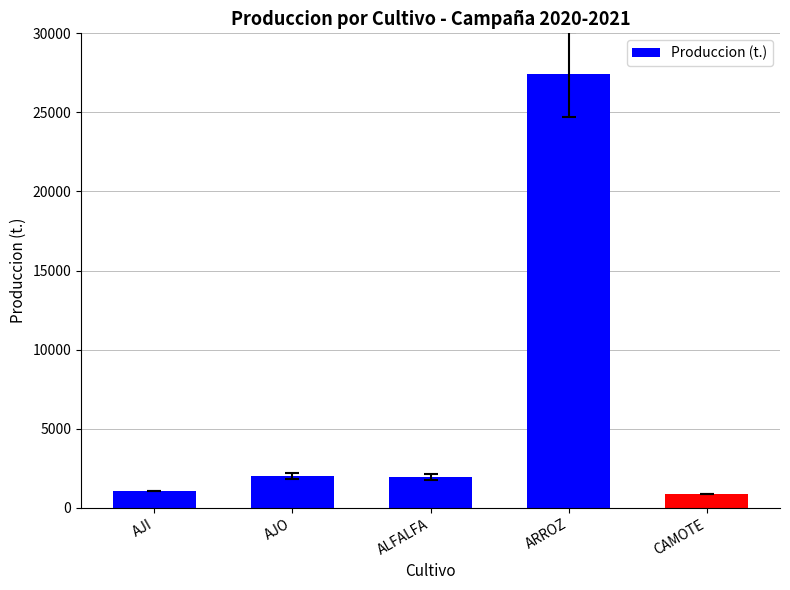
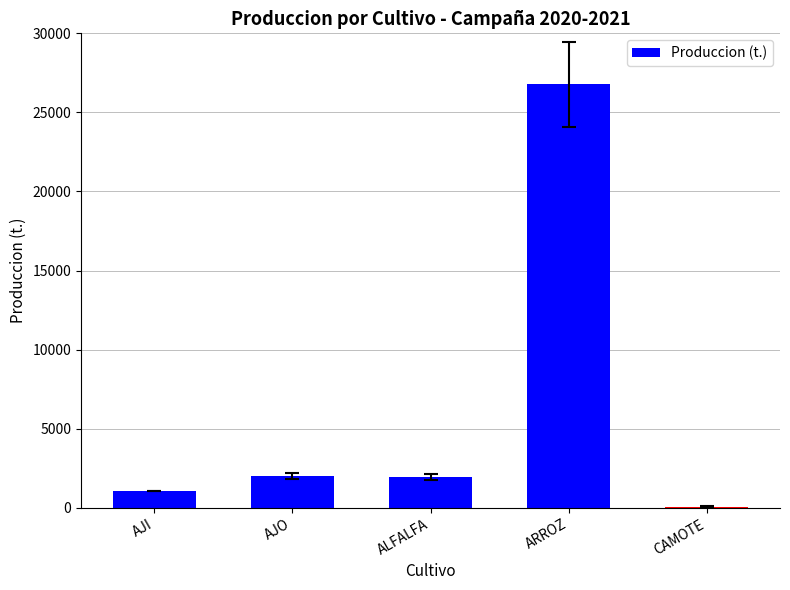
Produccion (t.), ARROZ: 27400 -> 26800
Produccion (t.), CAMOTE: 900 -> 100
